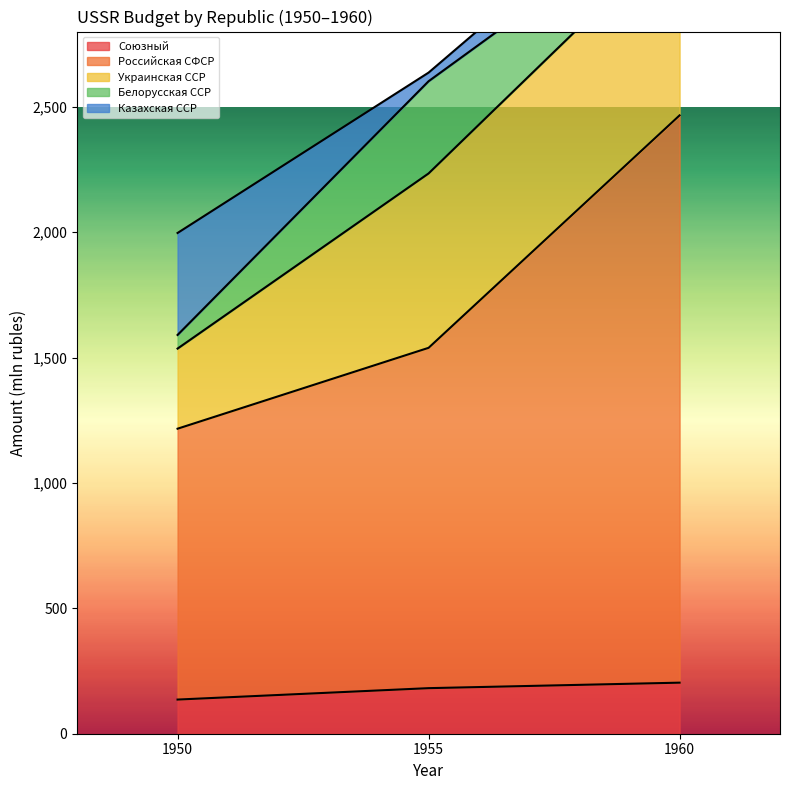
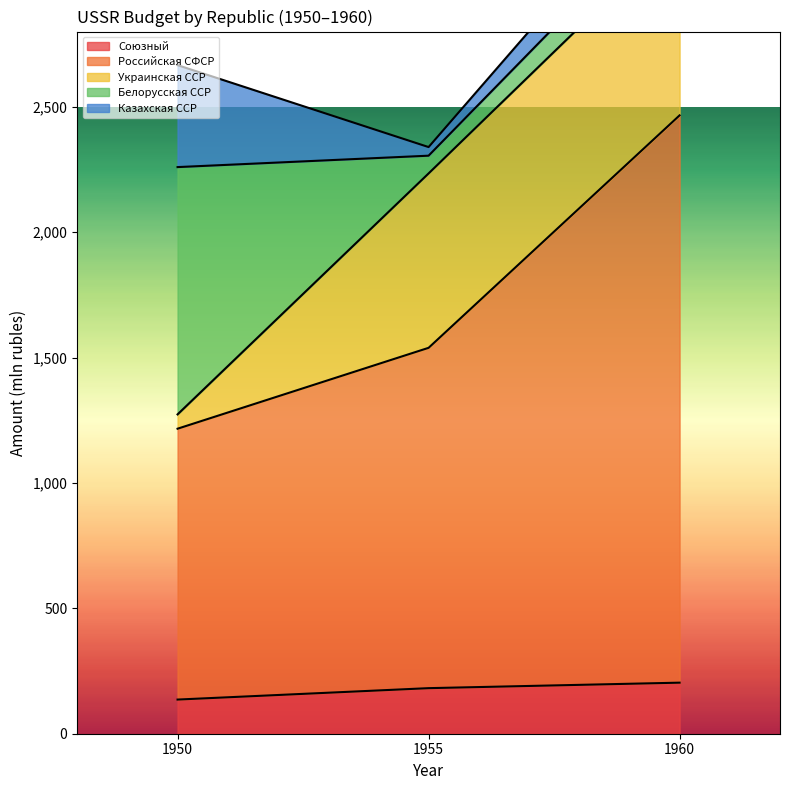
Украинская ССР, 1950: 320 -> 60
Белорусская ССР, 1950: 50 -> 990
Белорусская ССР, 1955: 370 -> 70
